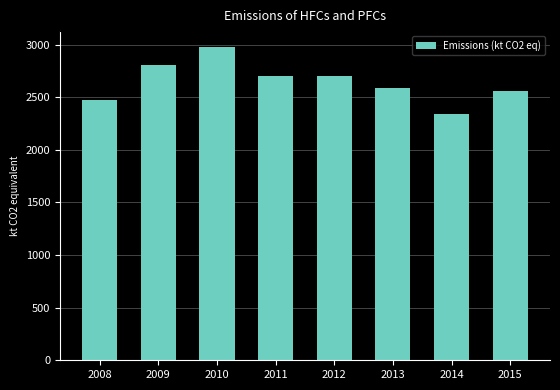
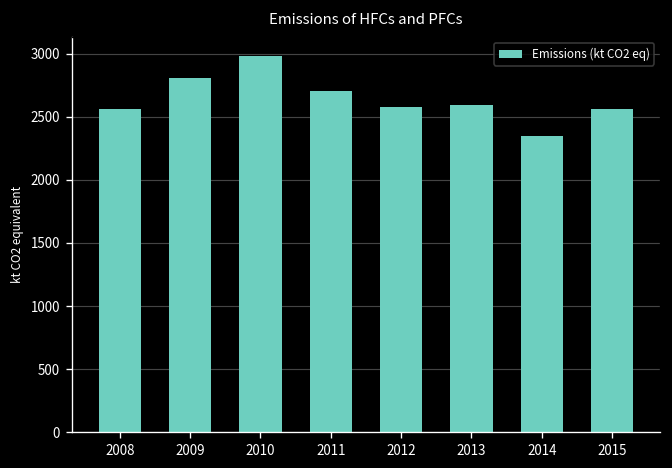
2008: 2480 -> 2560
2012: 2700 -> 2580
